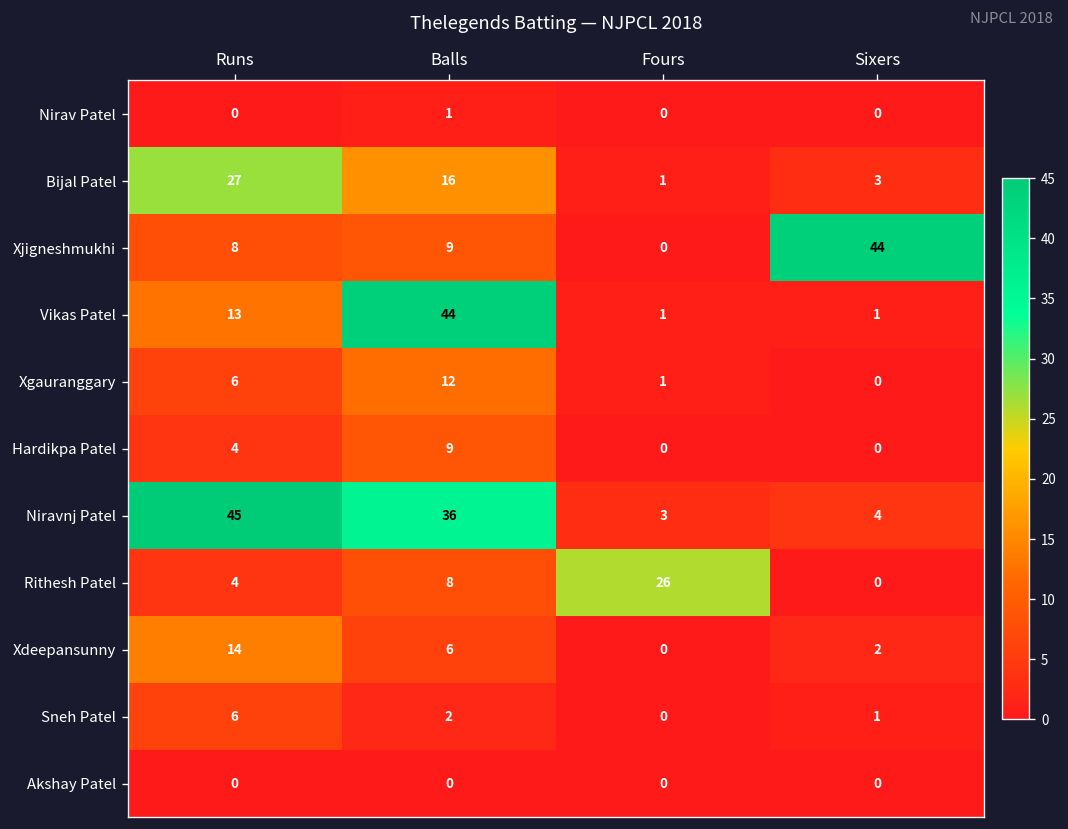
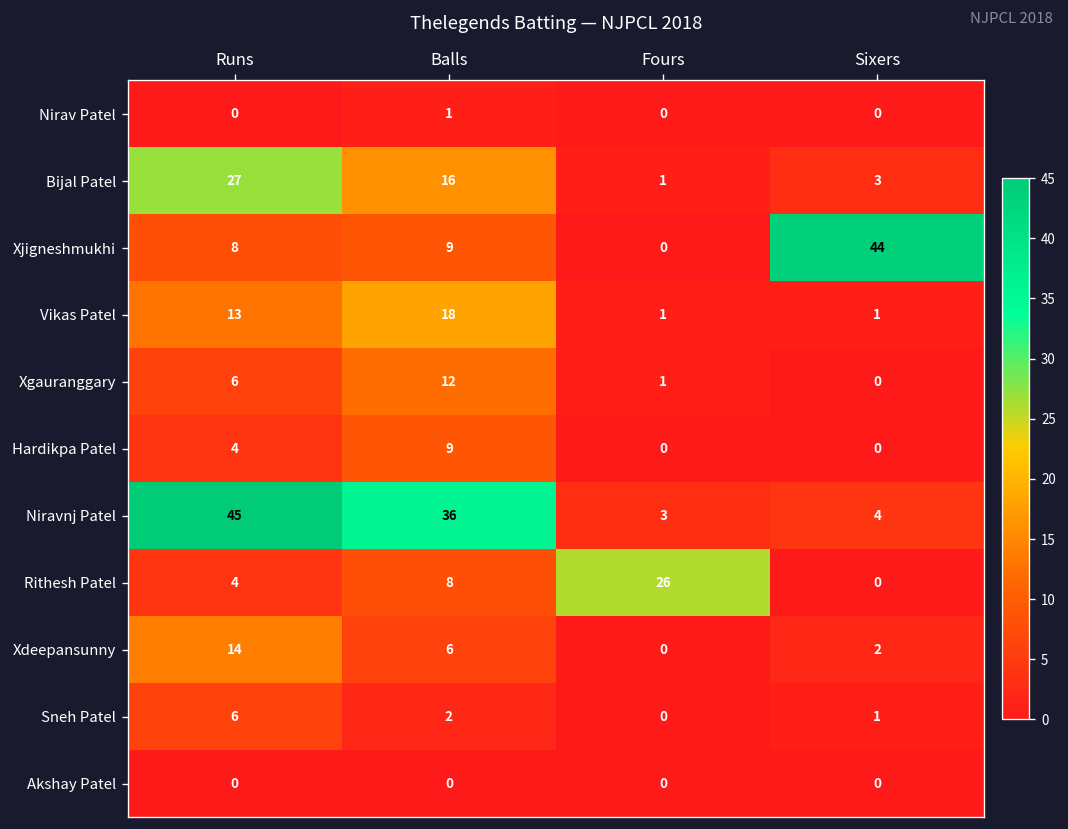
Vikas Patel, Balls: 44 -> 18
